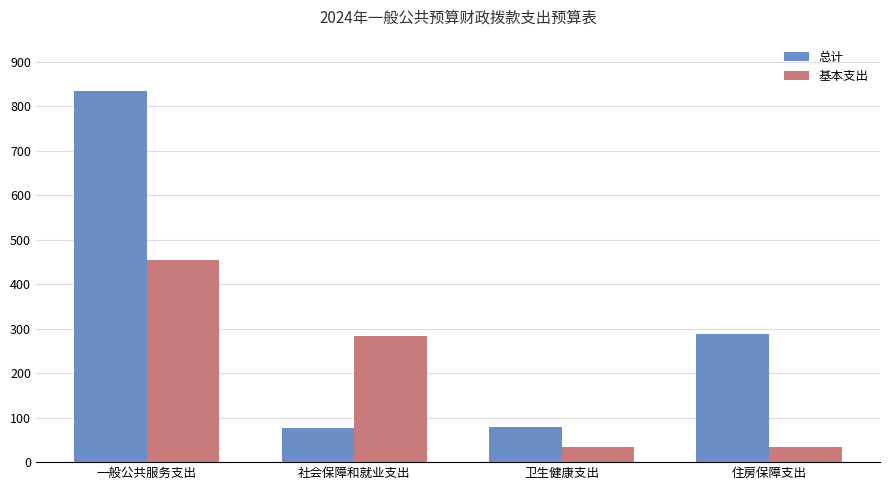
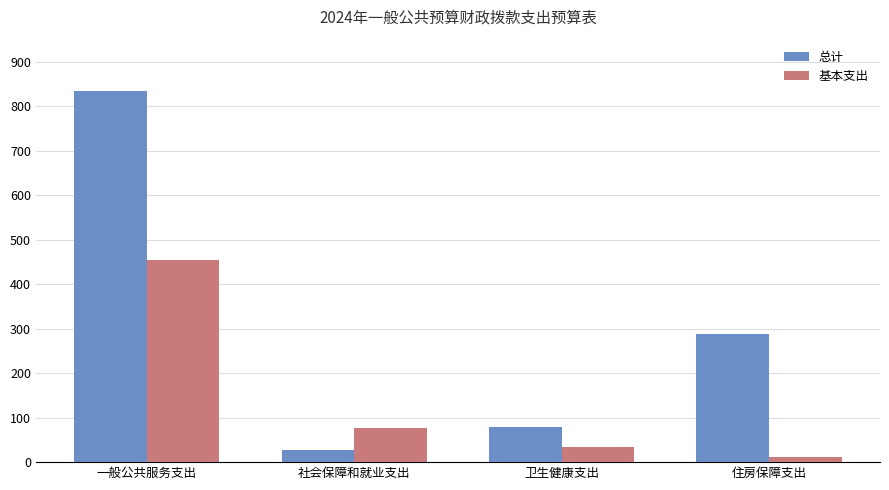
总计, 社会保障和就业支出: 80 -> 30
基本支出, 社会保障和就业支出: 280 -> 80
基本支出, 住房保障支出: 30 -> 10
